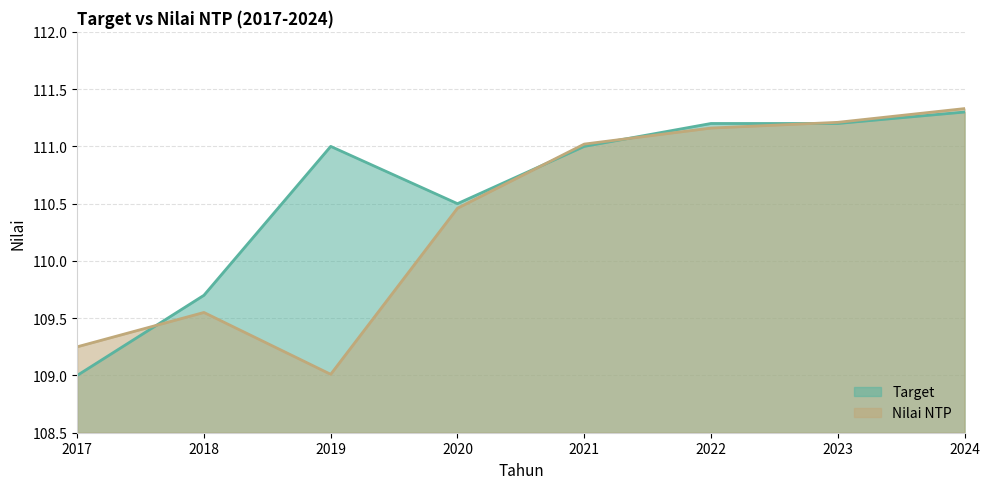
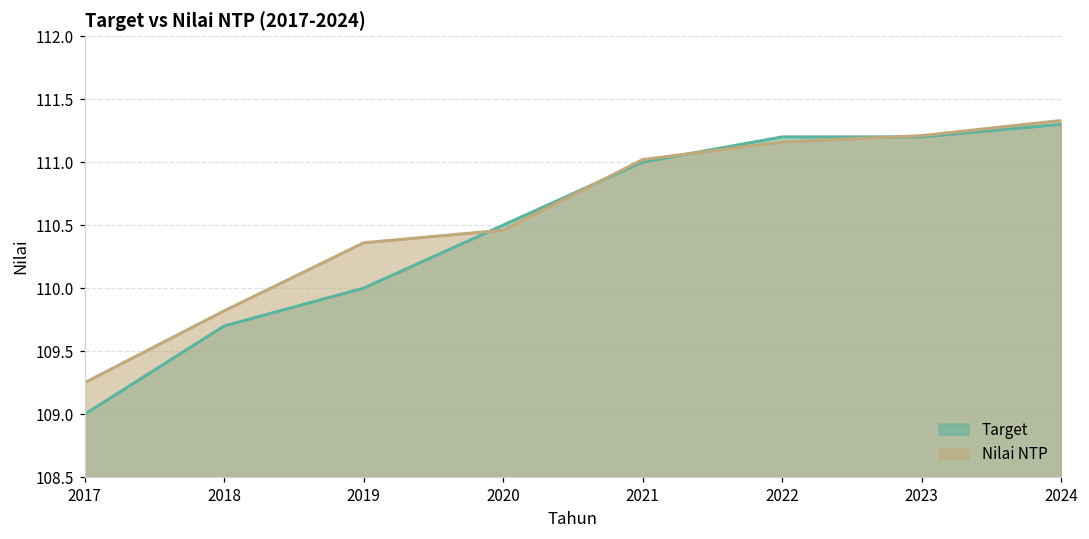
Nilai NTP, 2018: 109.55 -> 109.82
Target, 2019: 111 -> 110
Nilai NTP, 2019: 109.01 -> 110.36
